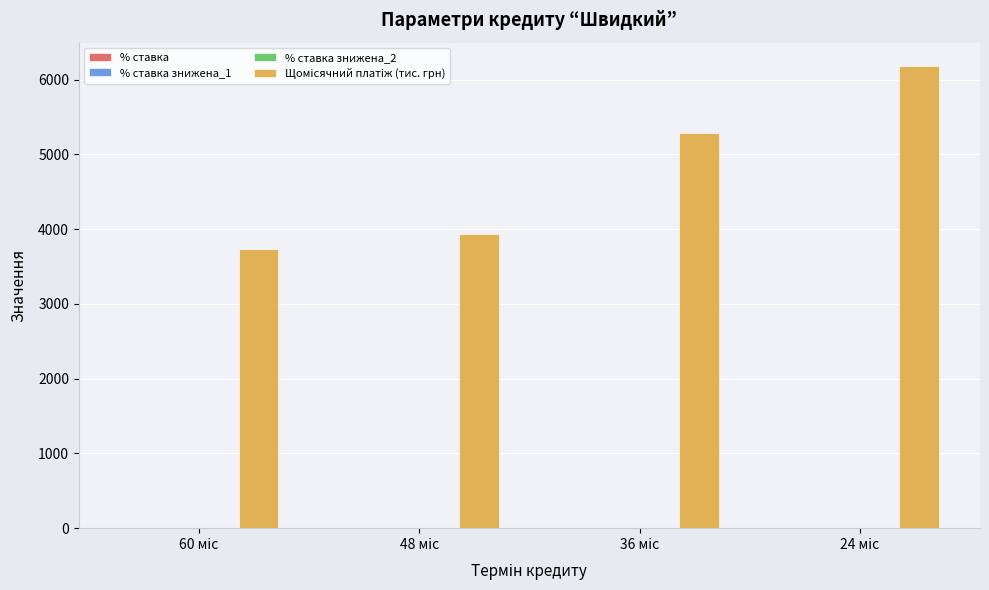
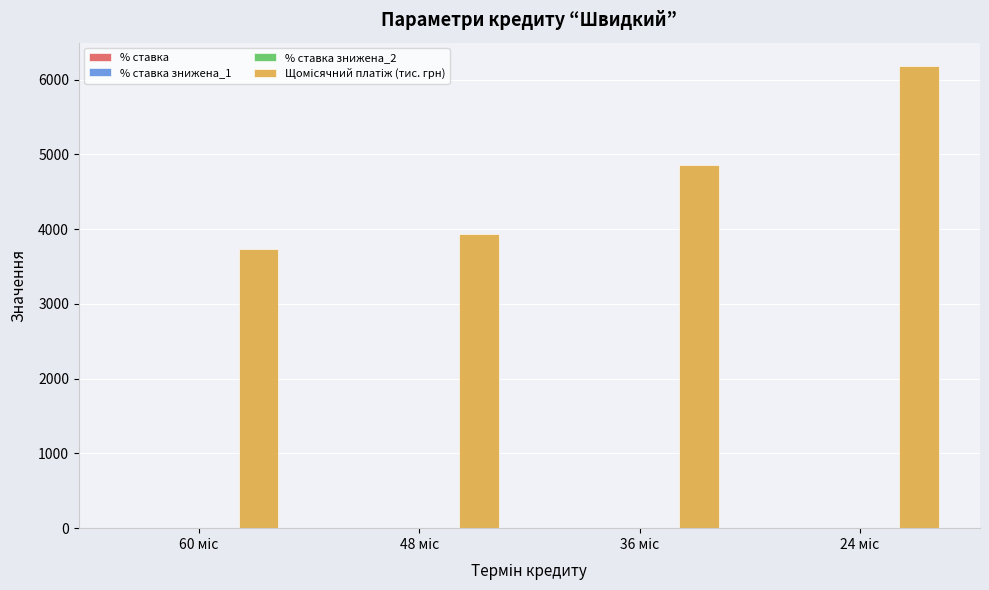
Щомісячний платіж (тис. грн), 36 міс: 5300 -> 4900
